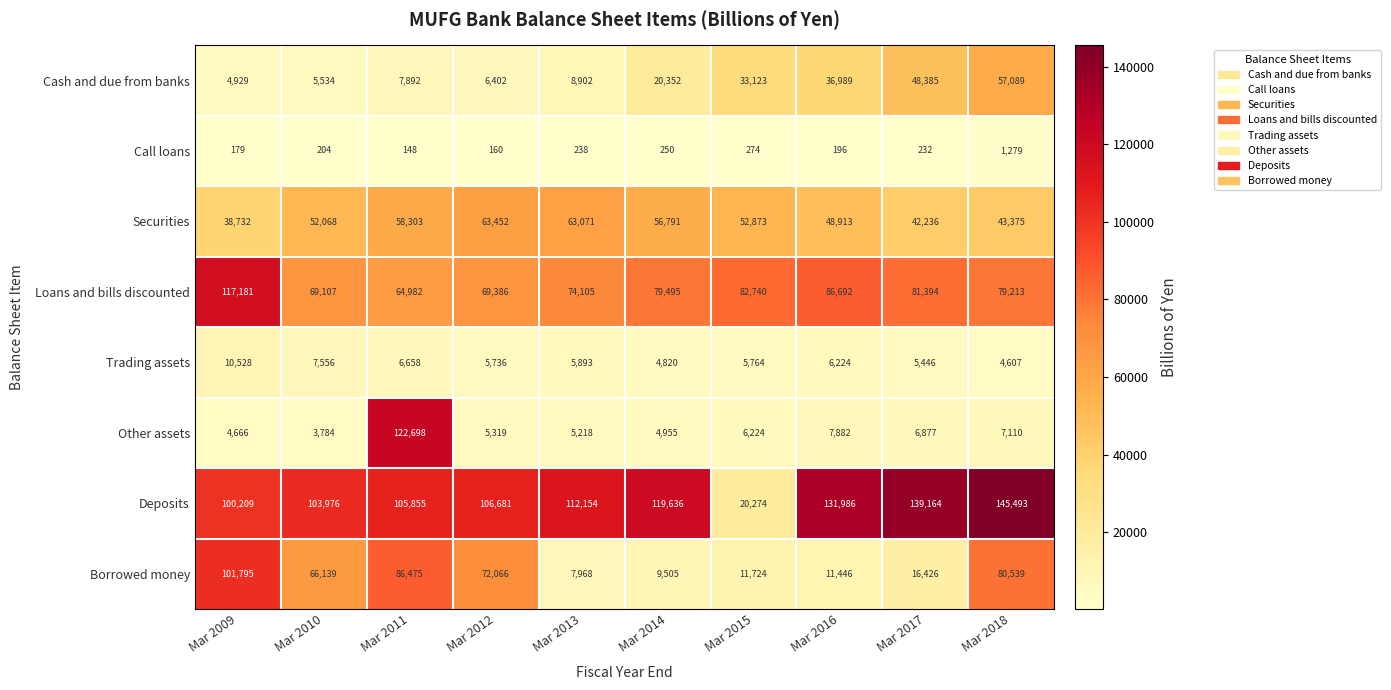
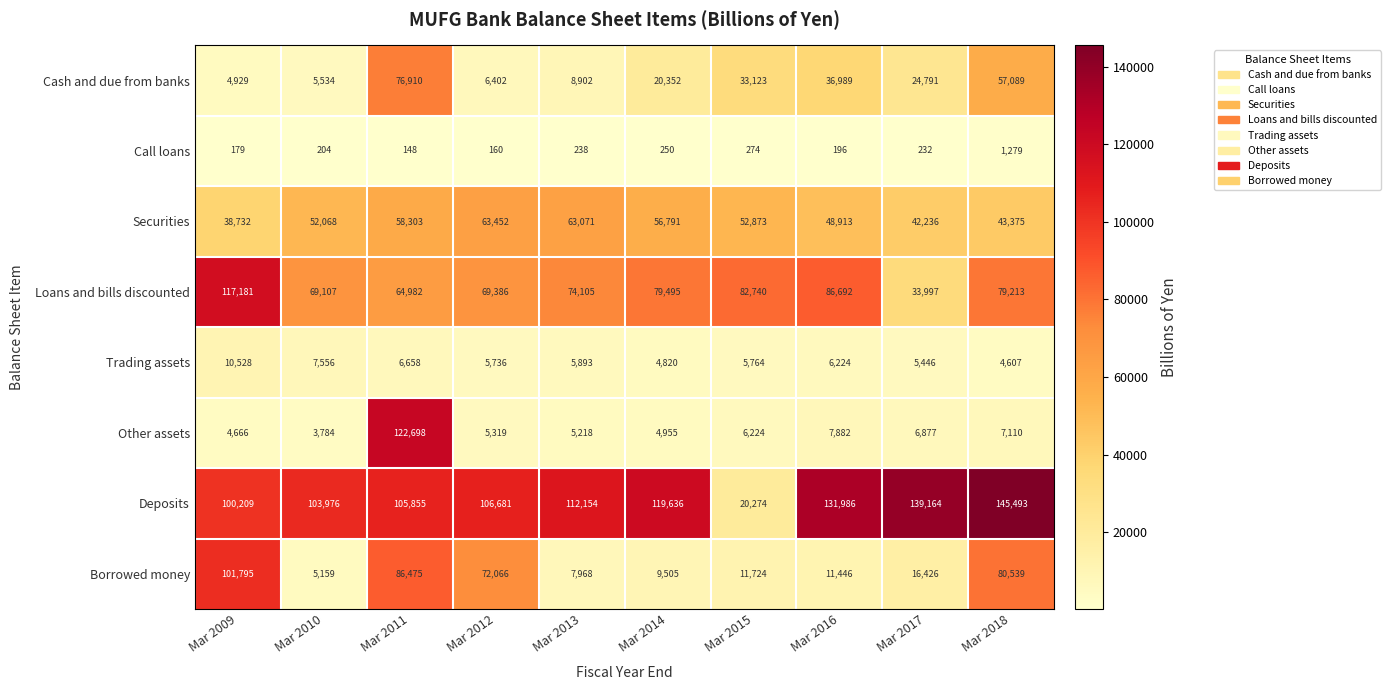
Cash and due from banks, Mar 2011: 7,892 -> 76,910
Cash and due from banks, Mar 2017: 48,385 -> 24,791
Loans and bills discounted, Mar 2017: 81,394 -> 33,997
Borrowed money, Mar 2010: 66,139 -> 5,159
